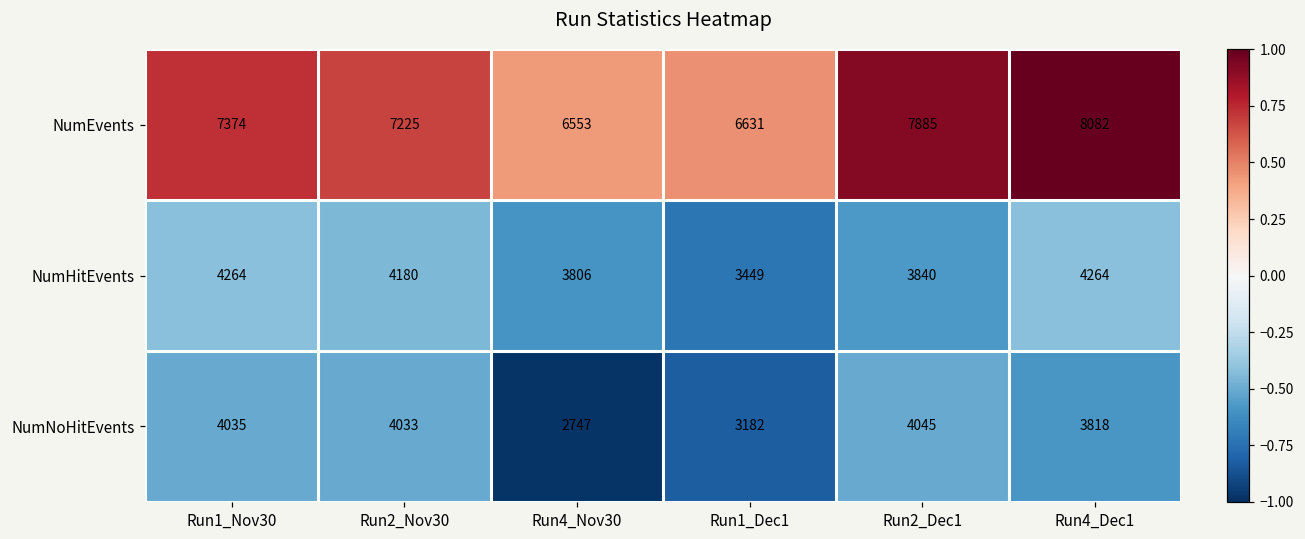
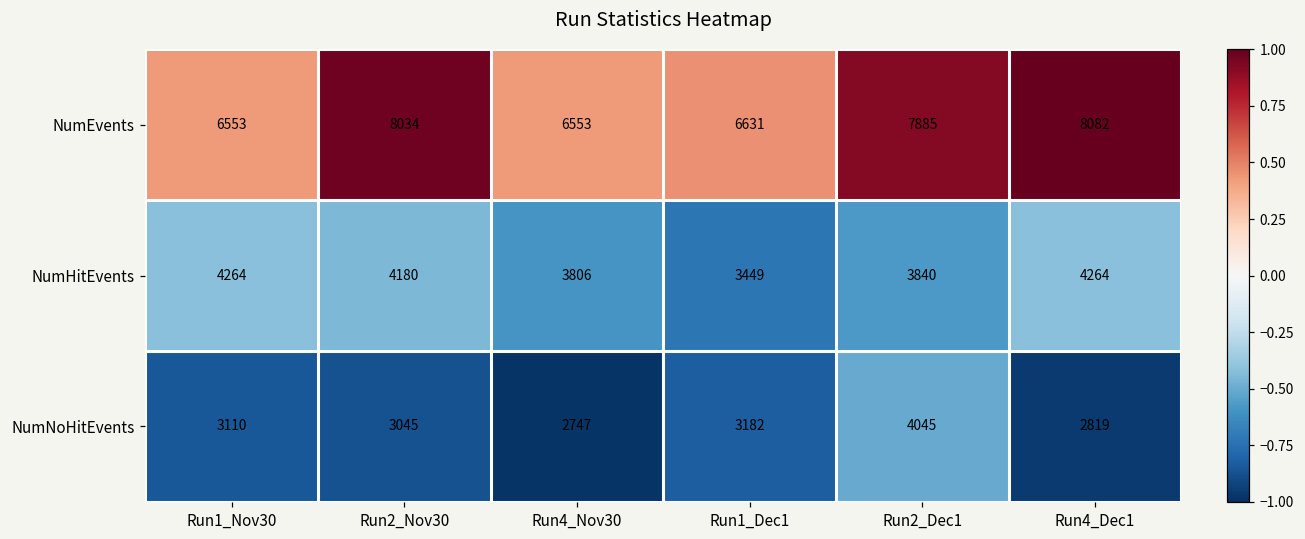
NumEvents, Run1_Nov30: 7374 -> 6553
NumEvents, Run2_Nov30: 7225 -> 8034
NumNoHitEvents, Run1_Nov30: 4035 -> 3110
NumNoHitEvents, Run2_Nov30: 4033 -> 3045
NumNoHitEvents, Run4_Dec1: 3818 -> 2819
